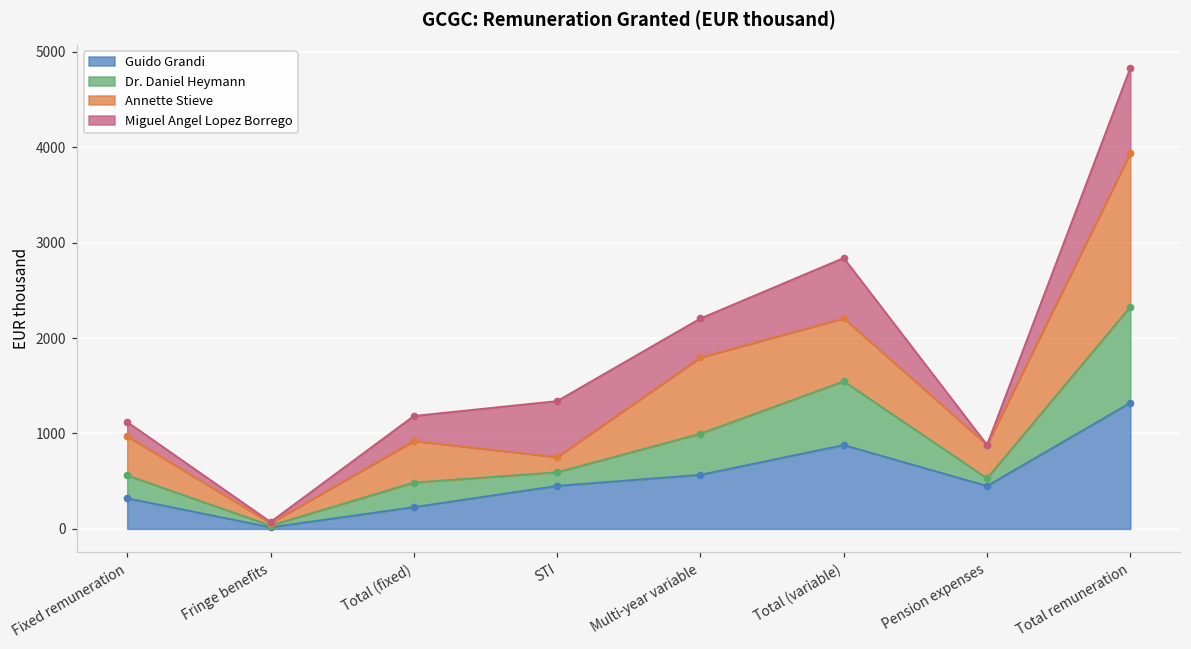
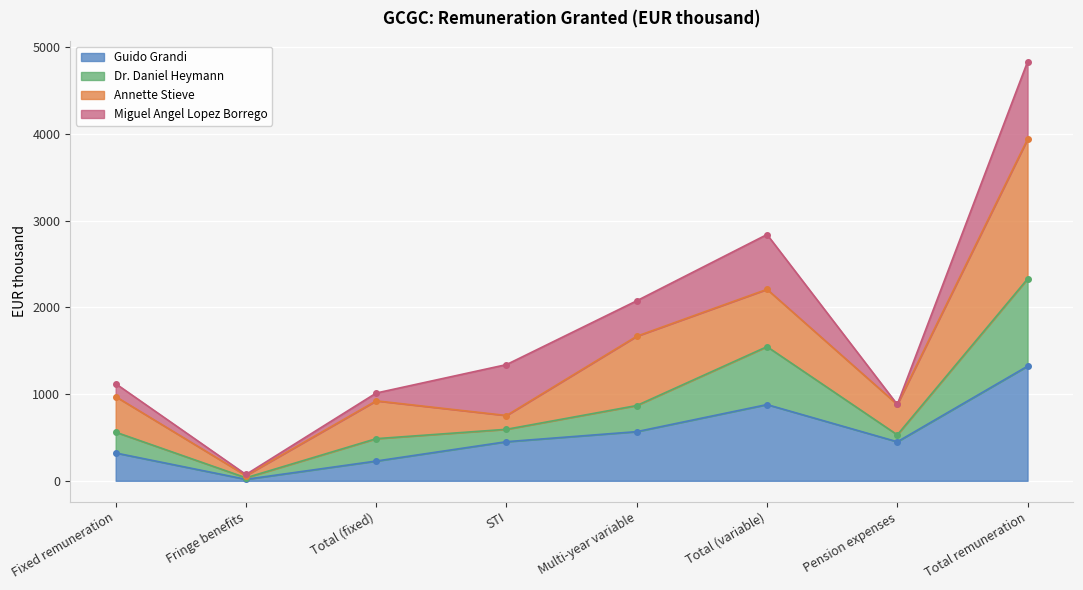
Miguel Angel Lopez Borrego, Total (fixed): 300 -> 100
Dr. Daniel Heymann, Multi-year variable: 400 -> 300
